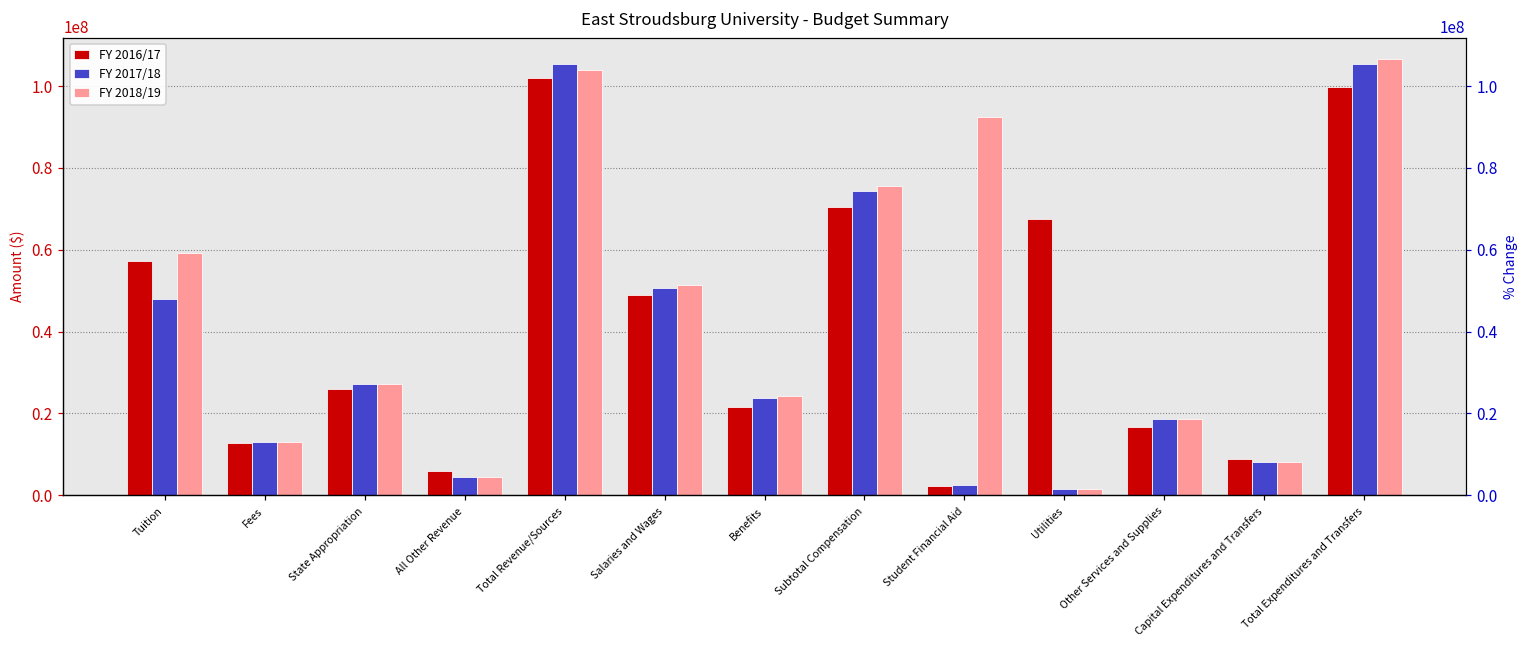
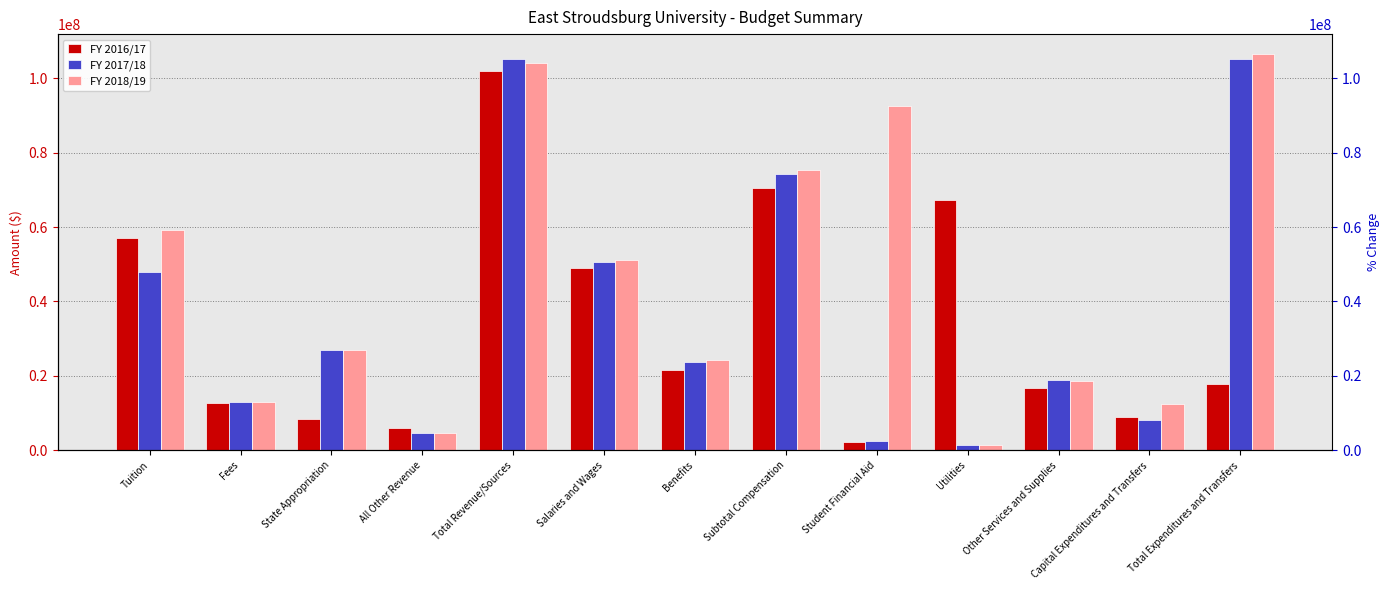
FY 2016/17, State Appropriation: 26000000 -> 8000000
FY 2018/19, Capital Expenditures and Transfers: 8000000 -> 12000000
FY 2016/17, Total Expenditures and Transfers: 100000000 -> 18000000
